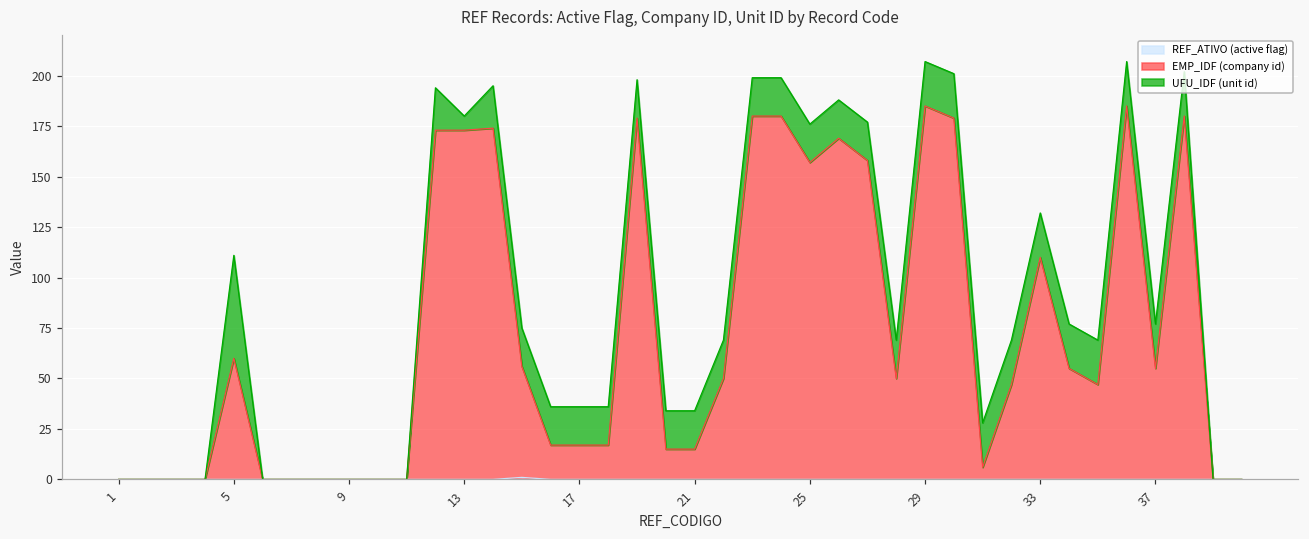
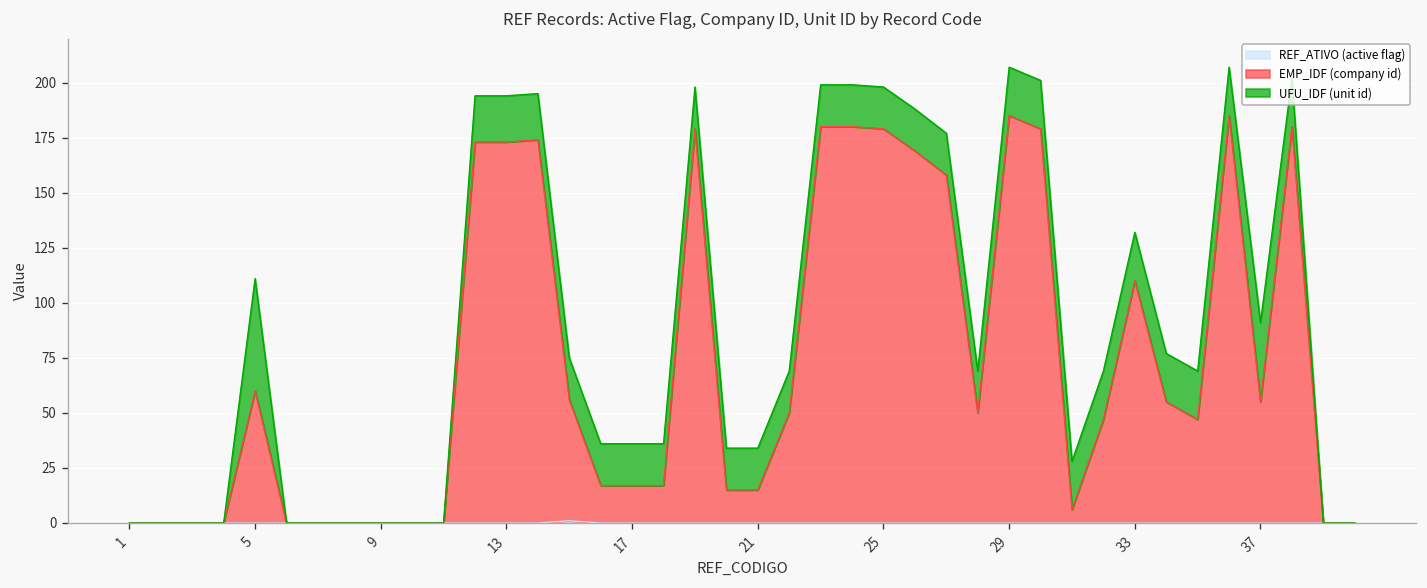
UFU_IDF (unit id), 13: 7 -> 21
EMP_IDF (company id), 25: 157 -> 179
UFU_IDF (unit id), 37: 22 -> 36
